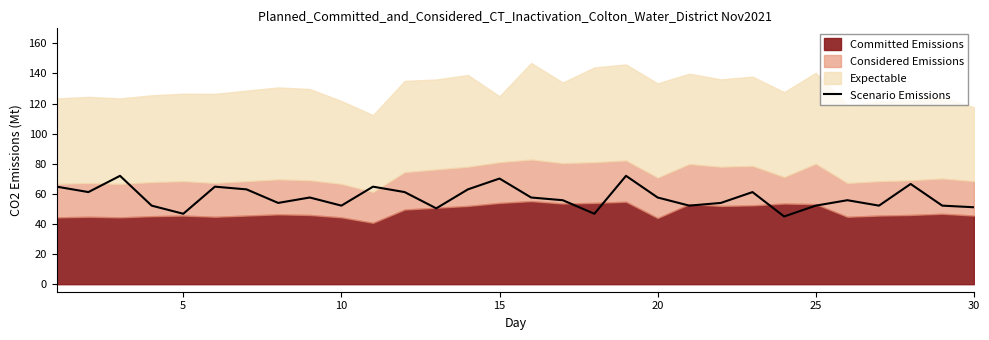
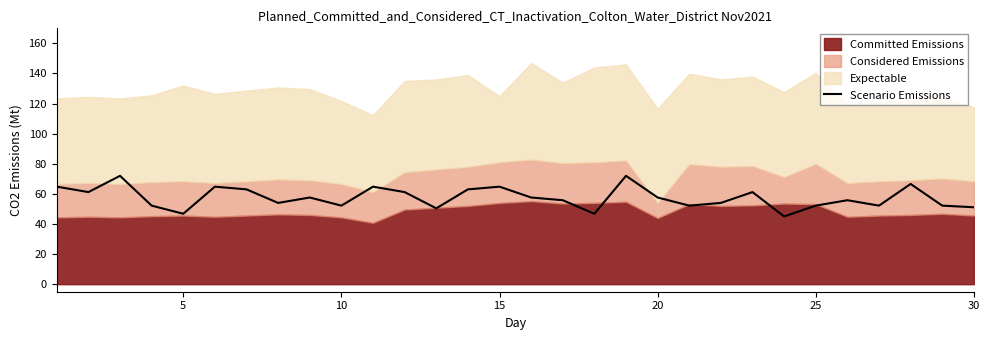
Expectable, 5: 58 -> 64
Scenario Emissions, 15: 70 -> 65
Considered Emissions, 20: 27 -> 10
